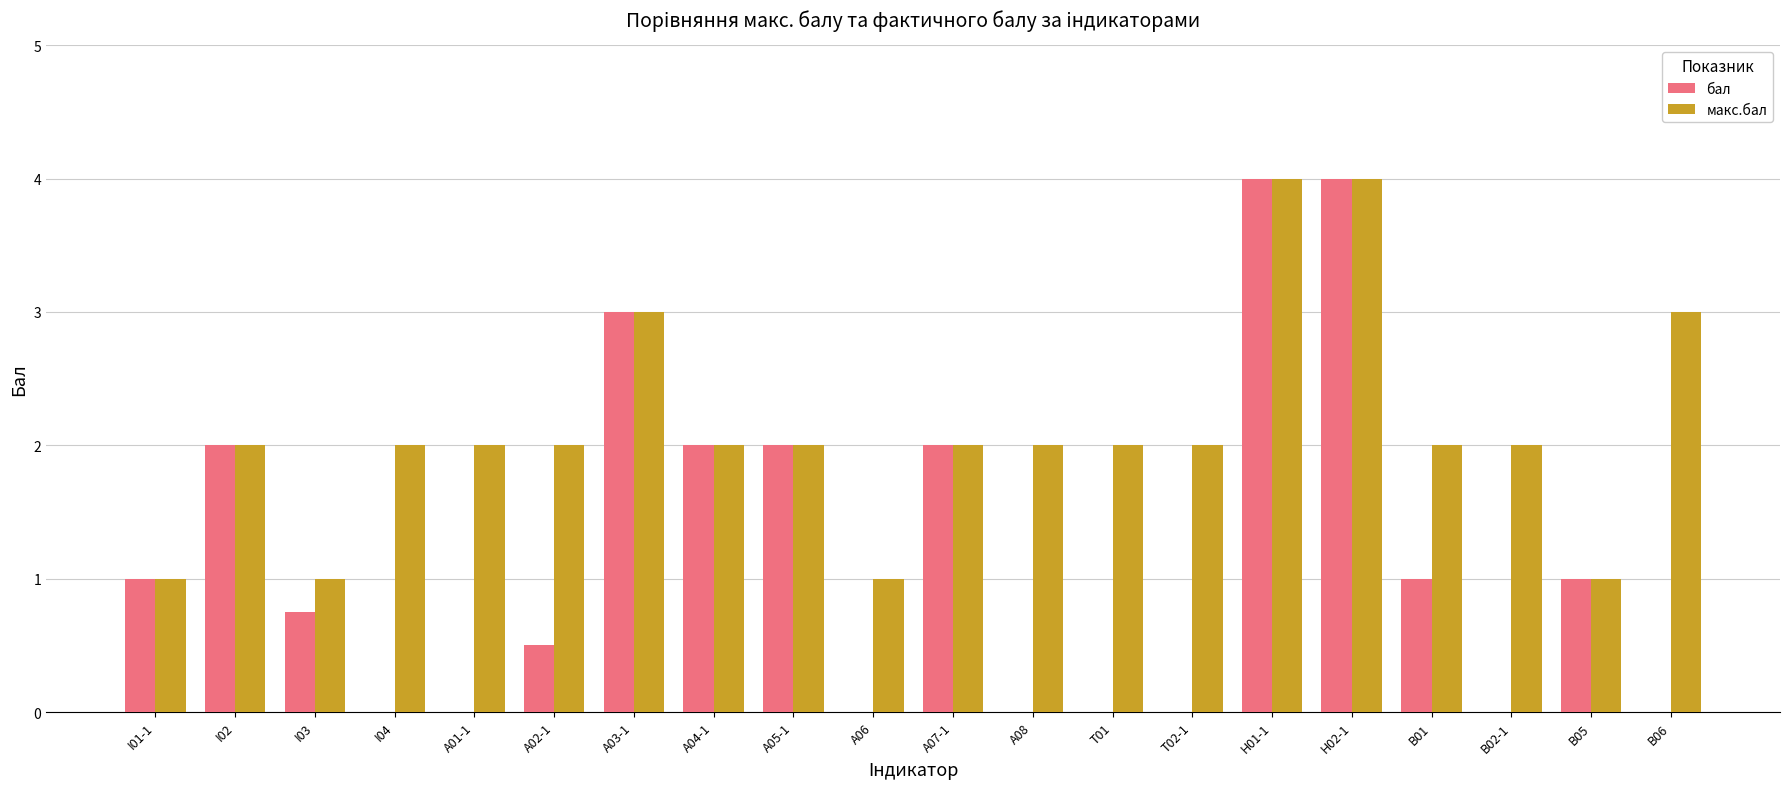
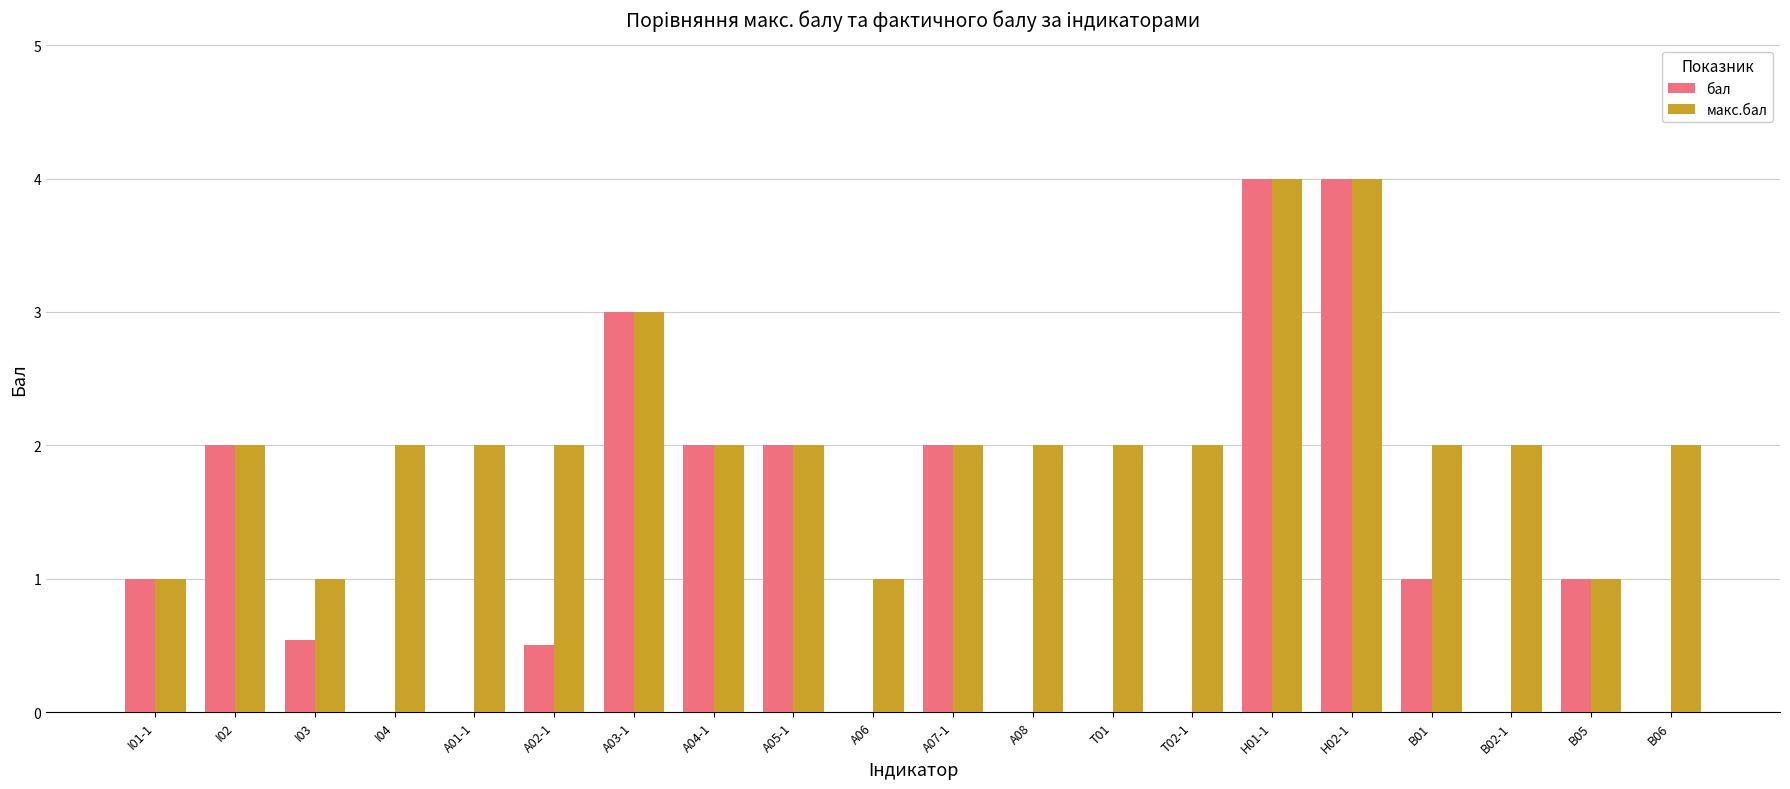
бал, I03: 0.75 -> 0.54
макс.бал, B06: 3 -> 2
